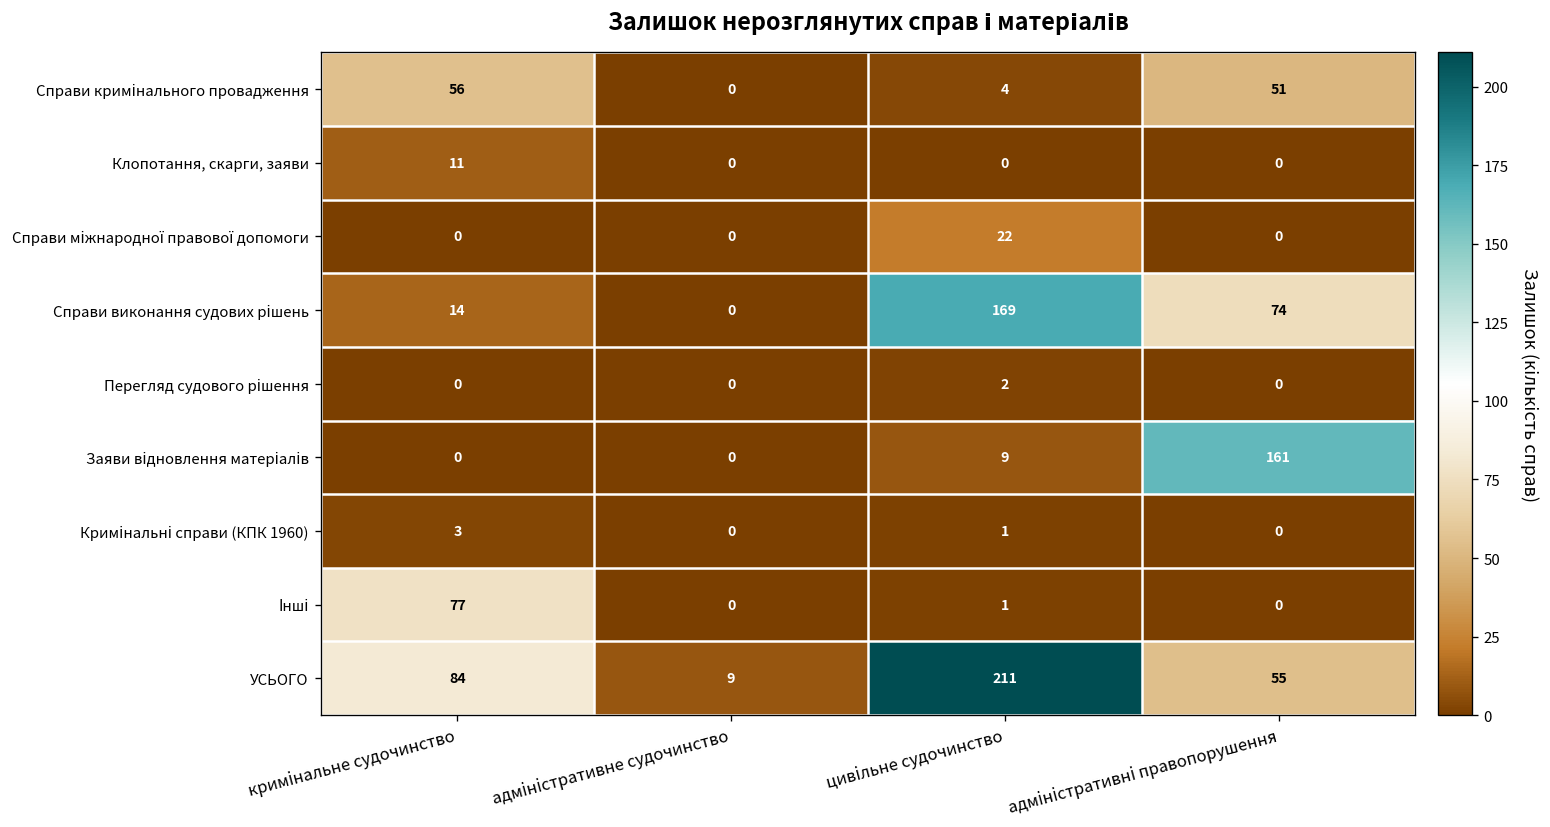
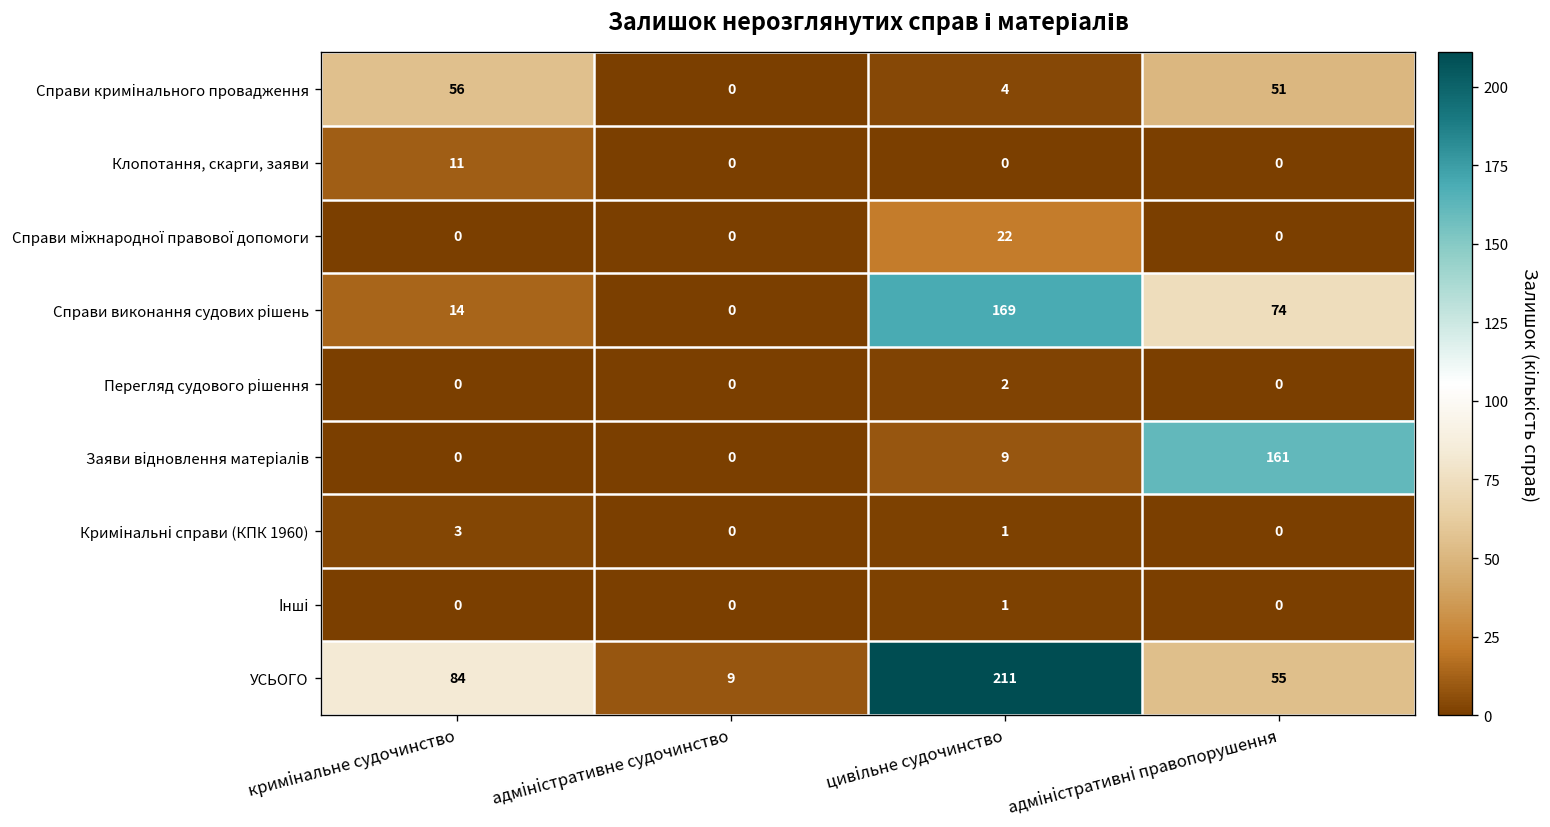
Інші, кримінальне судочинство: 77 -> 0
